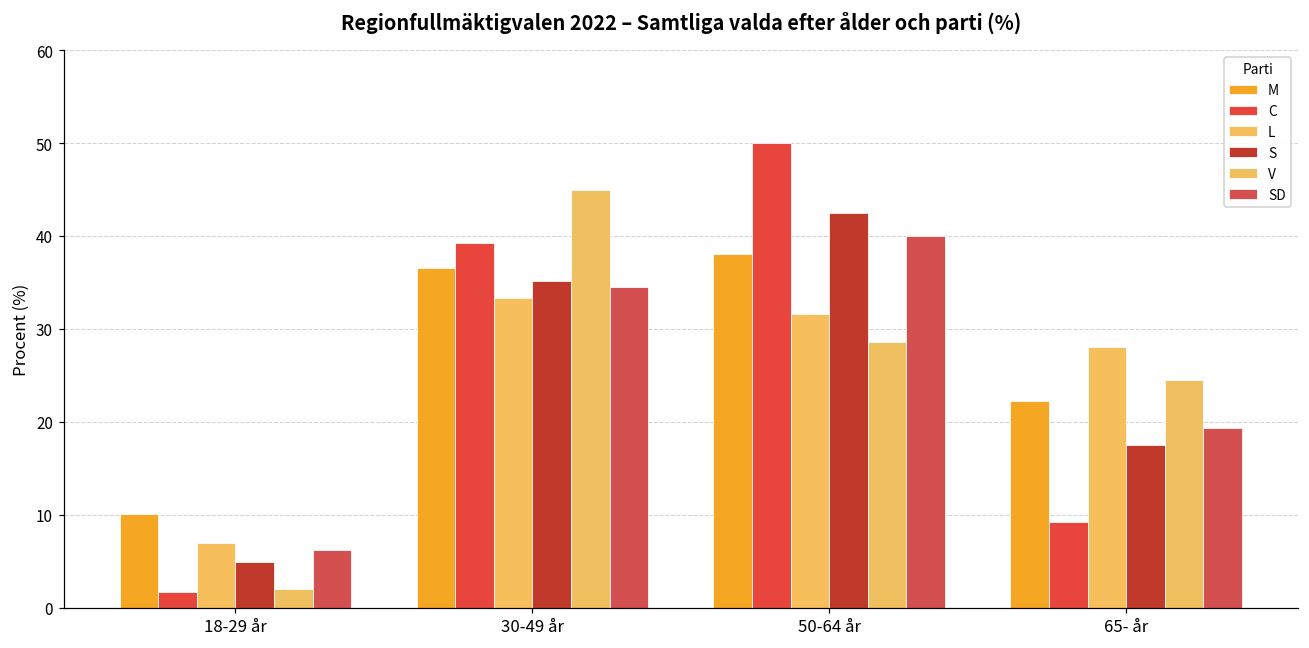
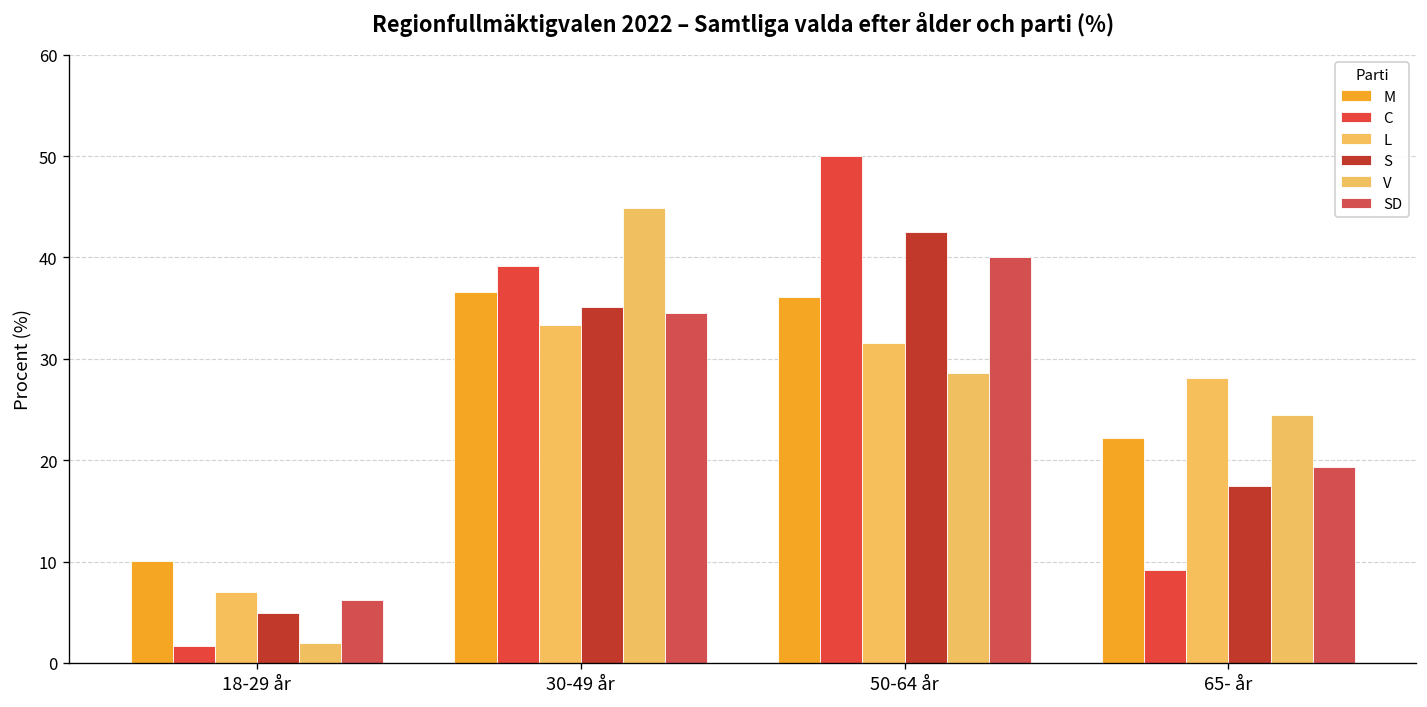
M, 50-64 år: 38 -> 36
